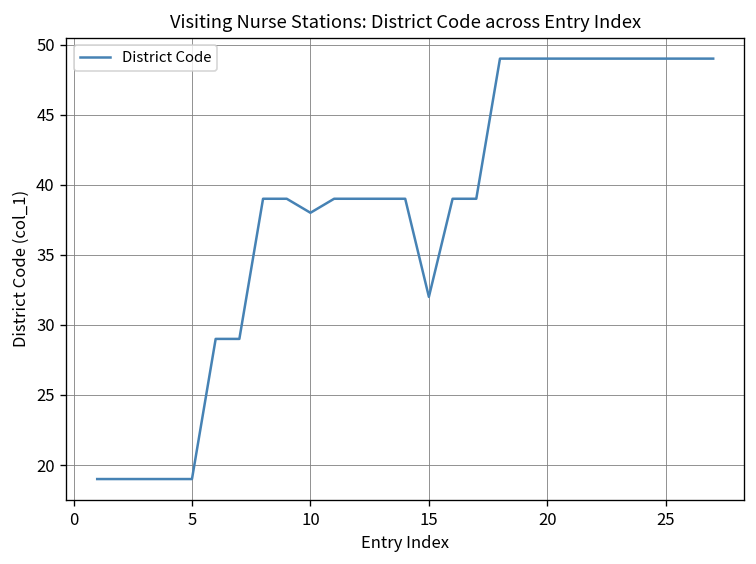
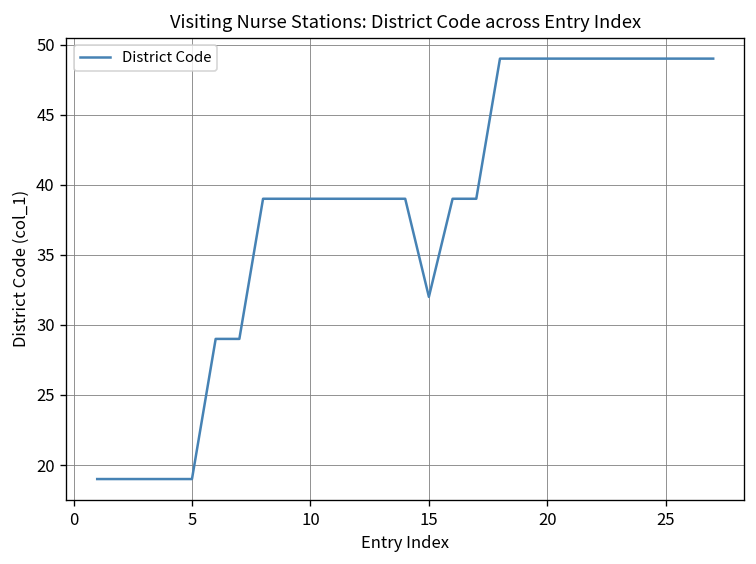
10: 38 -> 39
